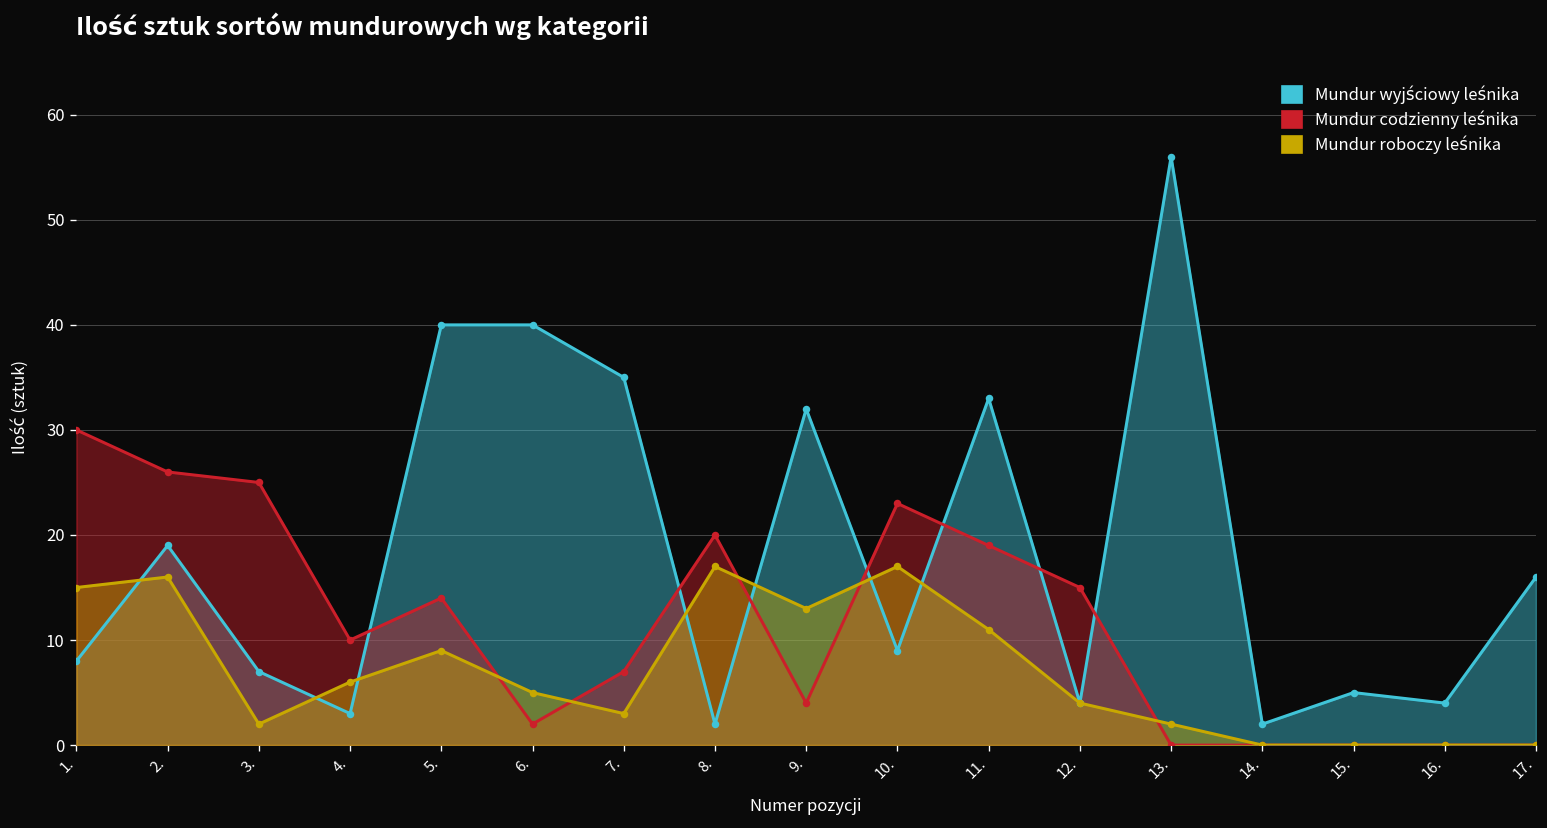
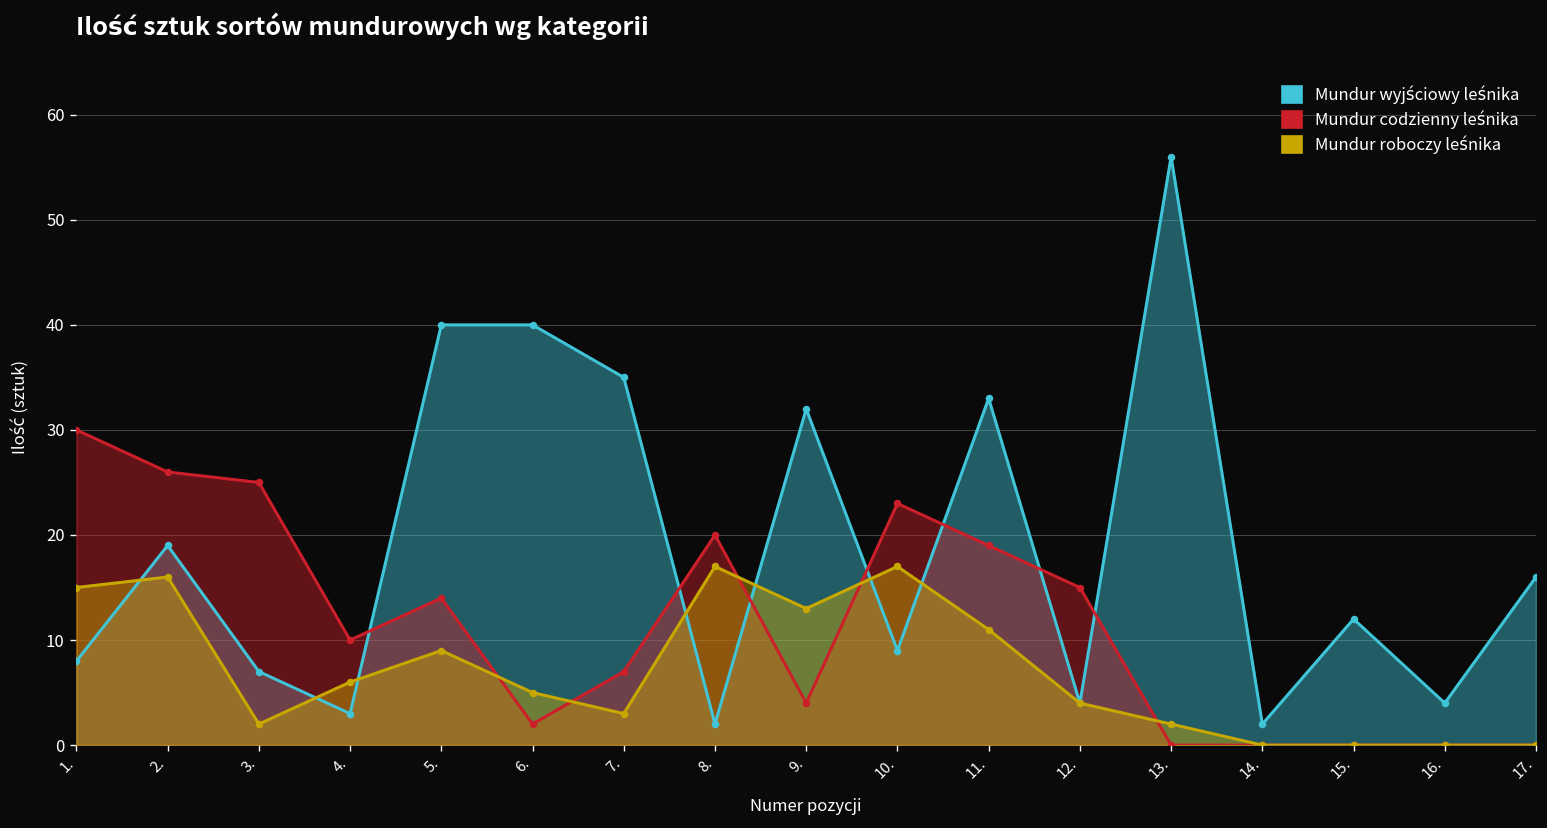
Mundur wyjściowy leśnika, 15.: 5 -> 12
